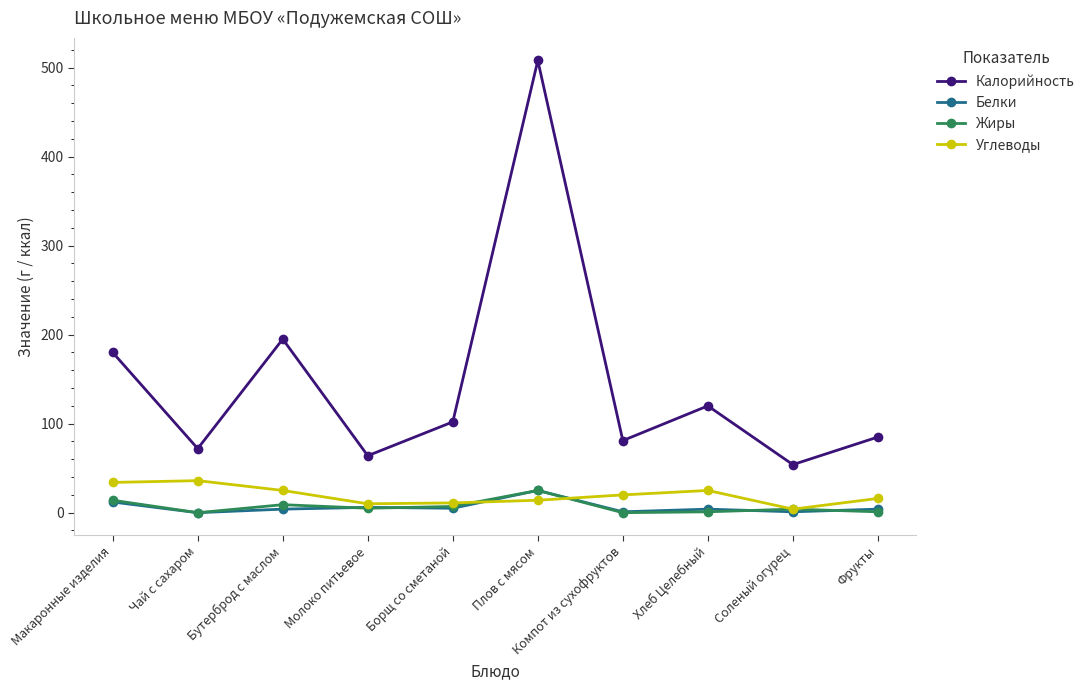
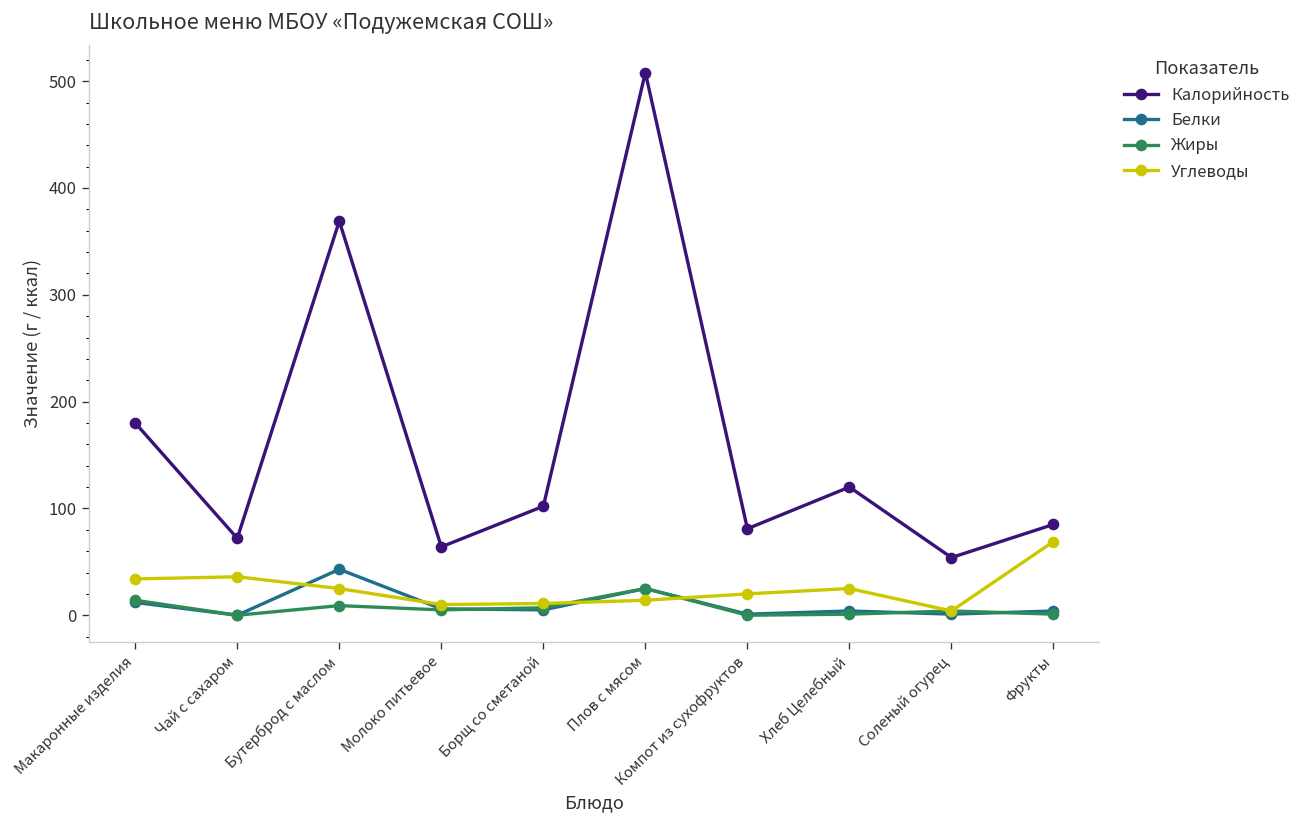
Калорийность, Бутерброд с маслом: 200 -> 370
Белки, Бутерброд с маслом: 0 -> 40
Углеводы, Фрукты: 20 -> 70
